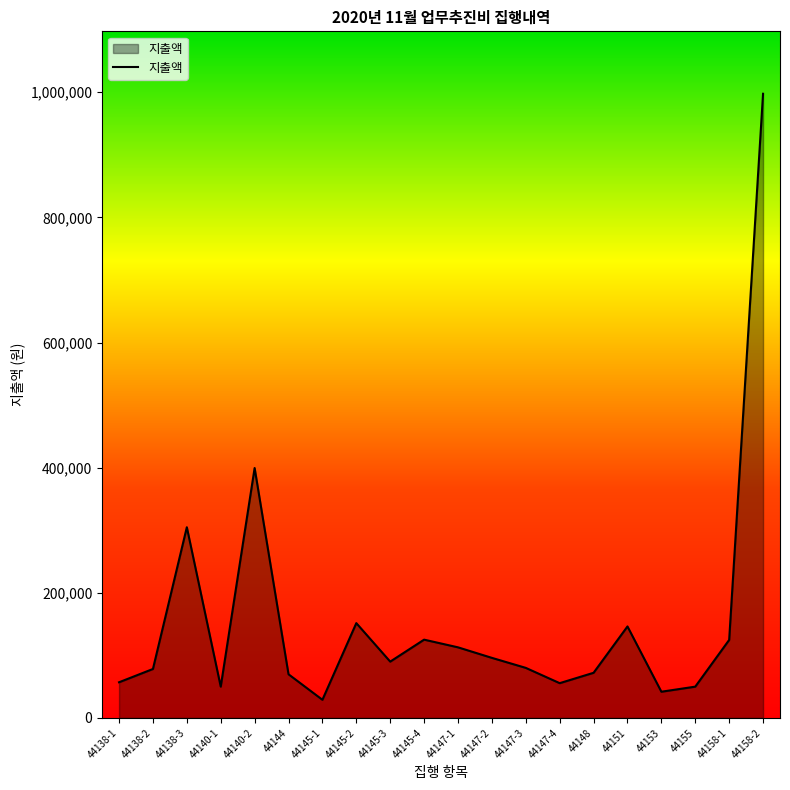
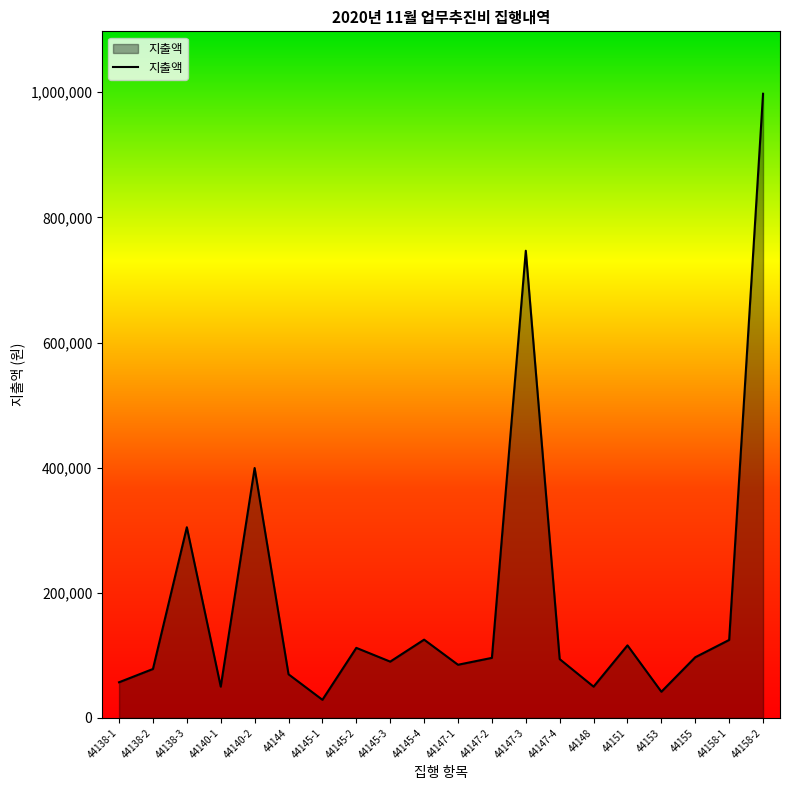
44145-2: 150,000 -> 110,000
44147-1: 110,000 -> 90,000
44147-3: 80,000 -> 750,000
44147-4: 60,000 -> 90,000
44148: 70,000 -> 50,000
44151: 150,000 -> 120,000
44155: 50,000 -> 100,000
